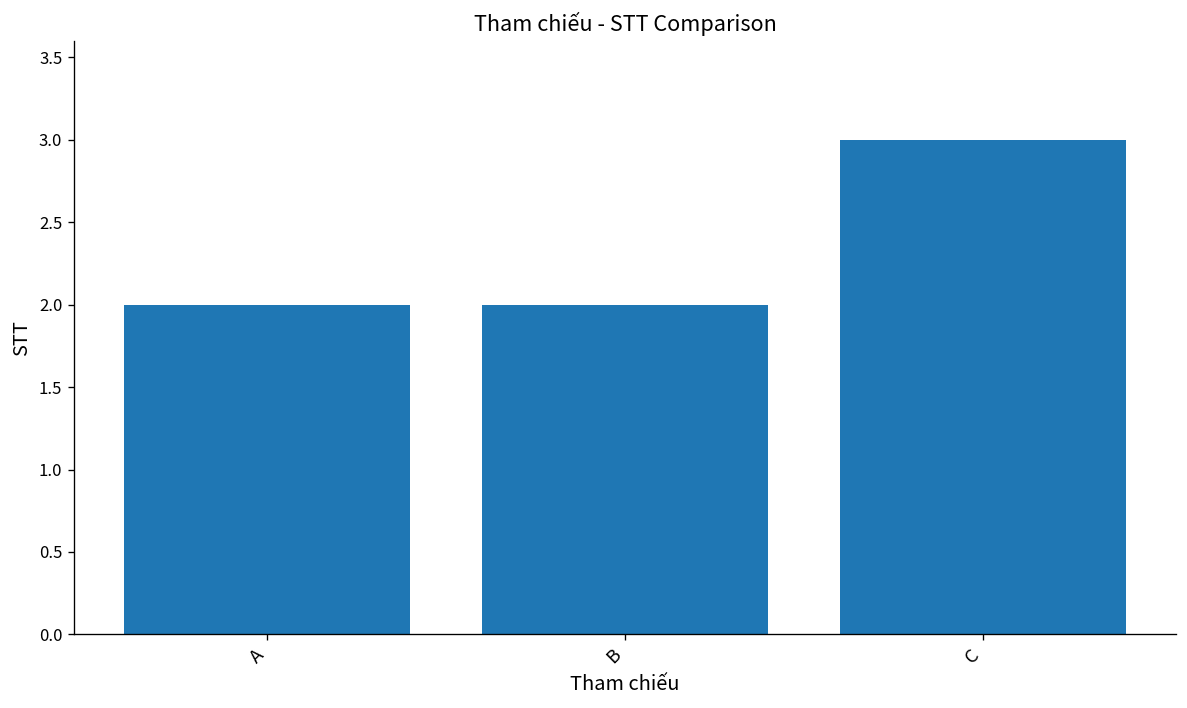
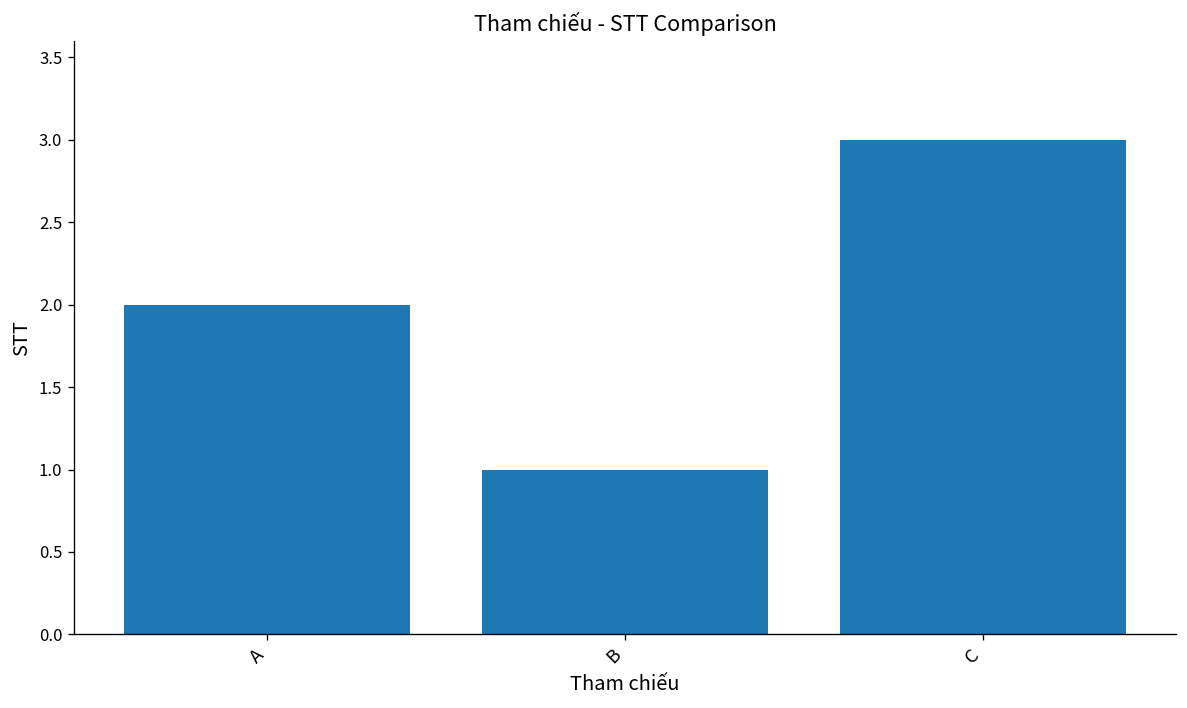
B: 2 -> 1
